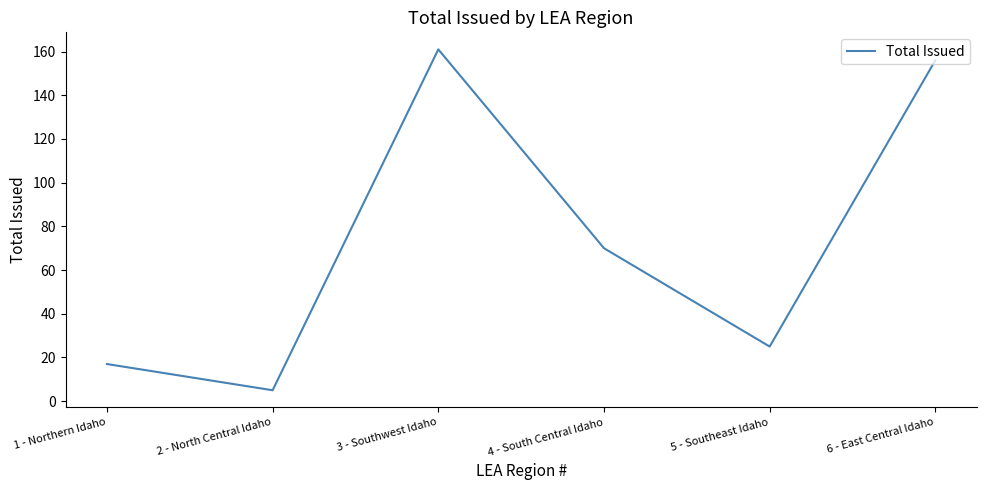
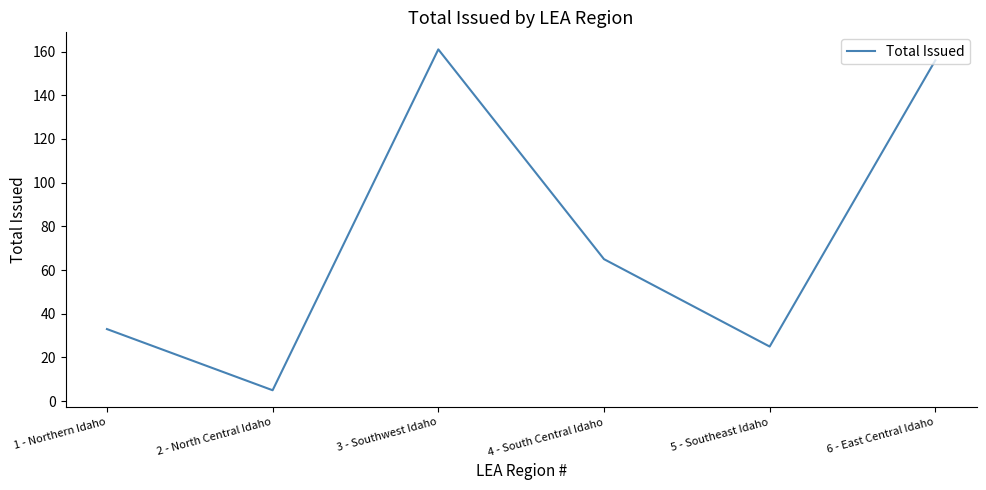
1 - Northern Idaho: 17 -> 33
4 - South Central Idaho: 70 -> 65
